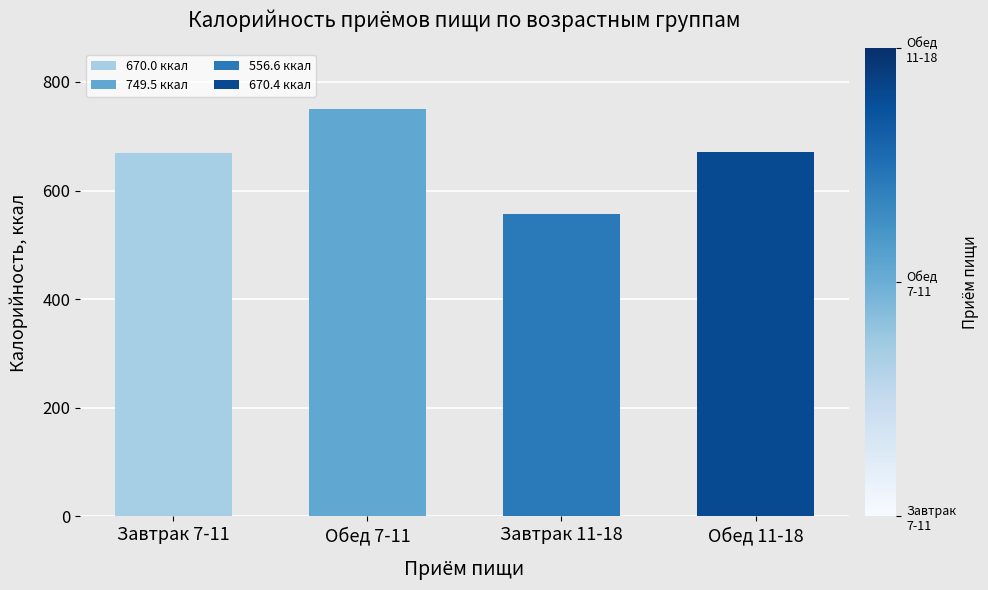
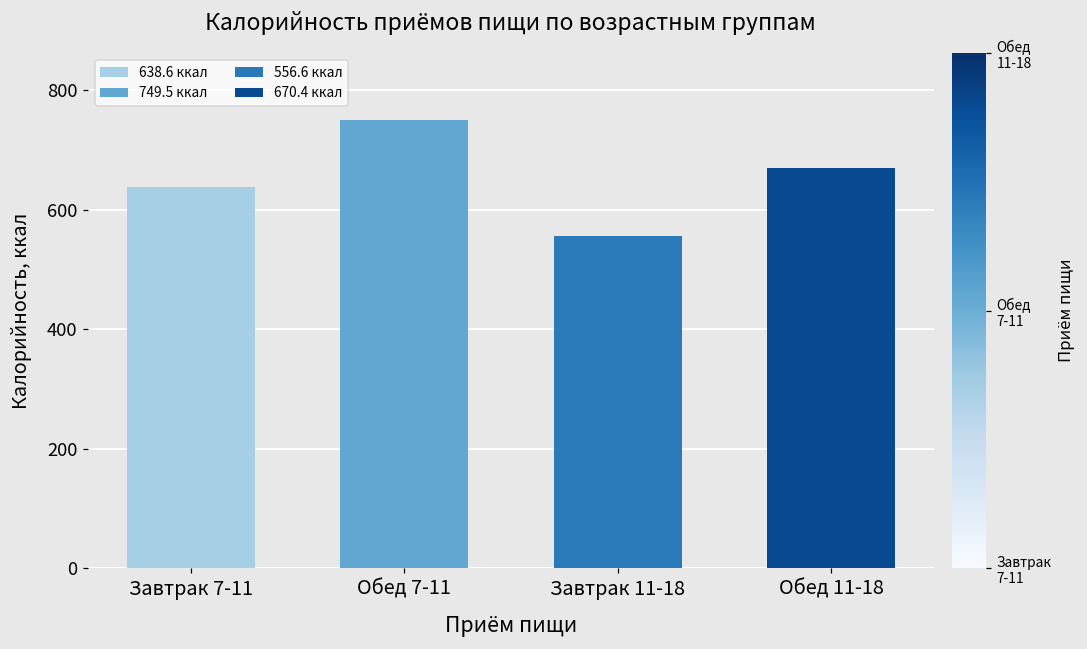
Завтрак 7-11: 670 -> 640
